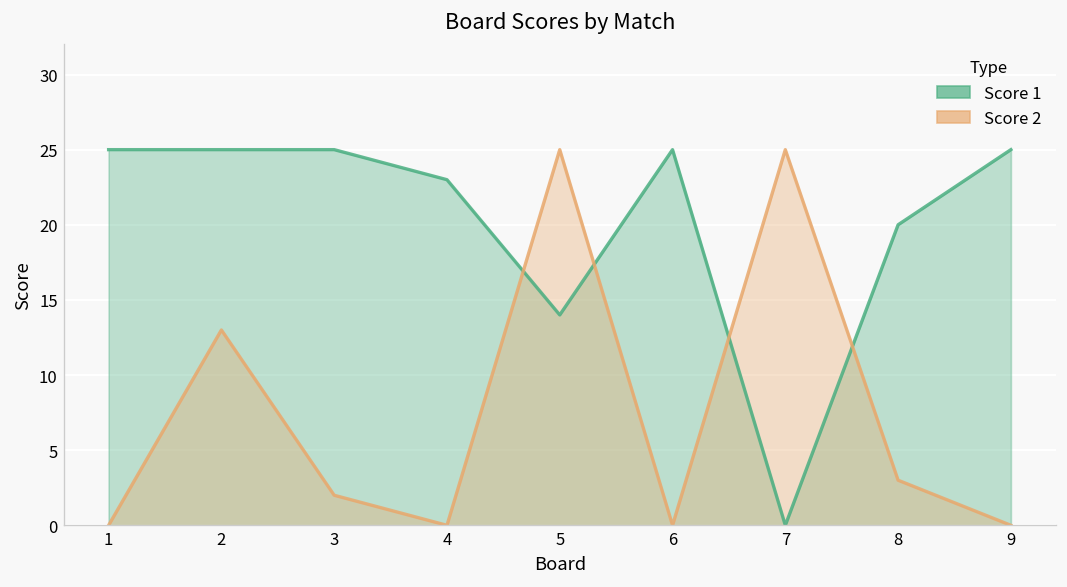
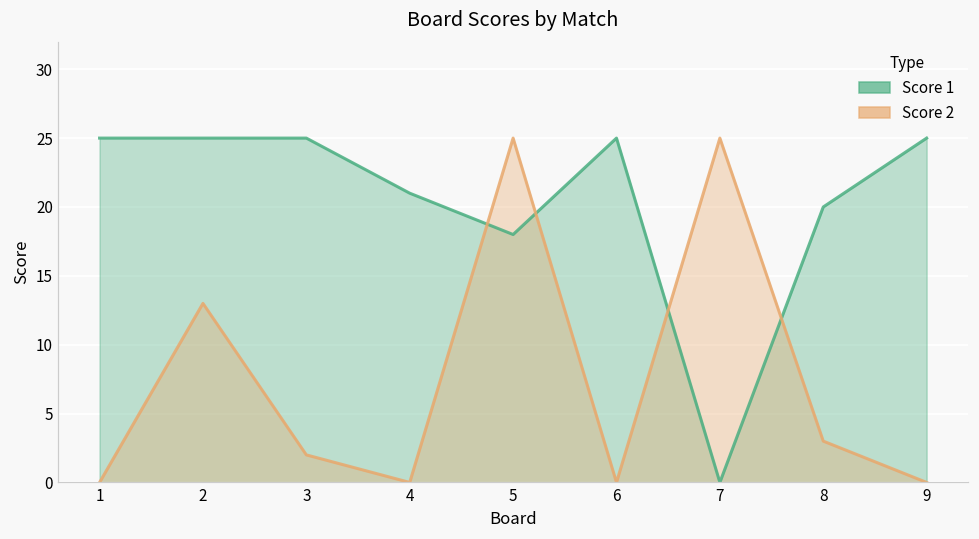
Score 1, 4: 23 -> 21
Score 1, 5: 14 -> 18
